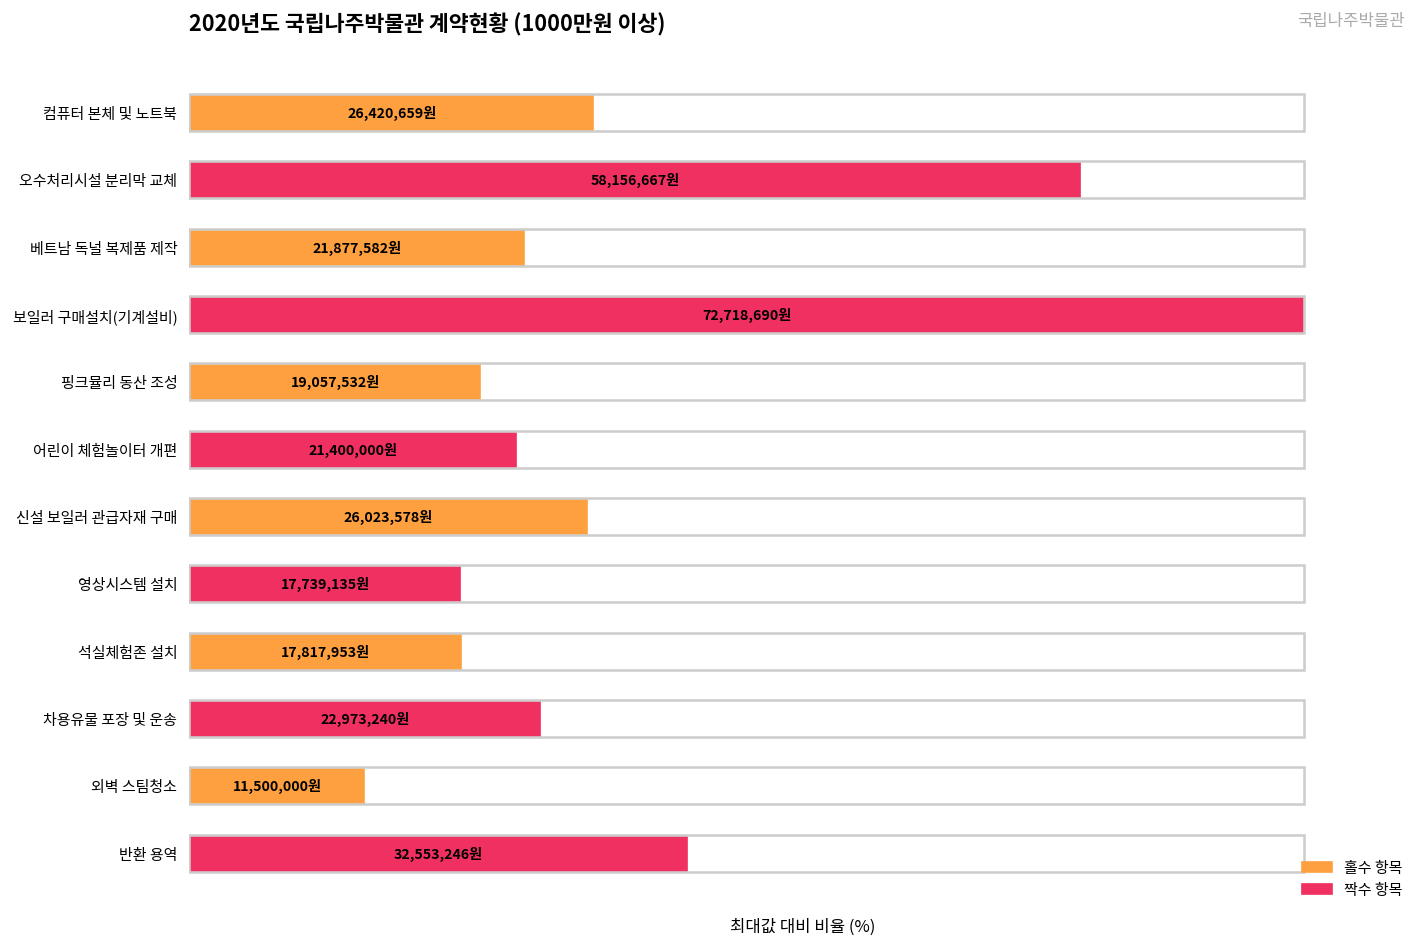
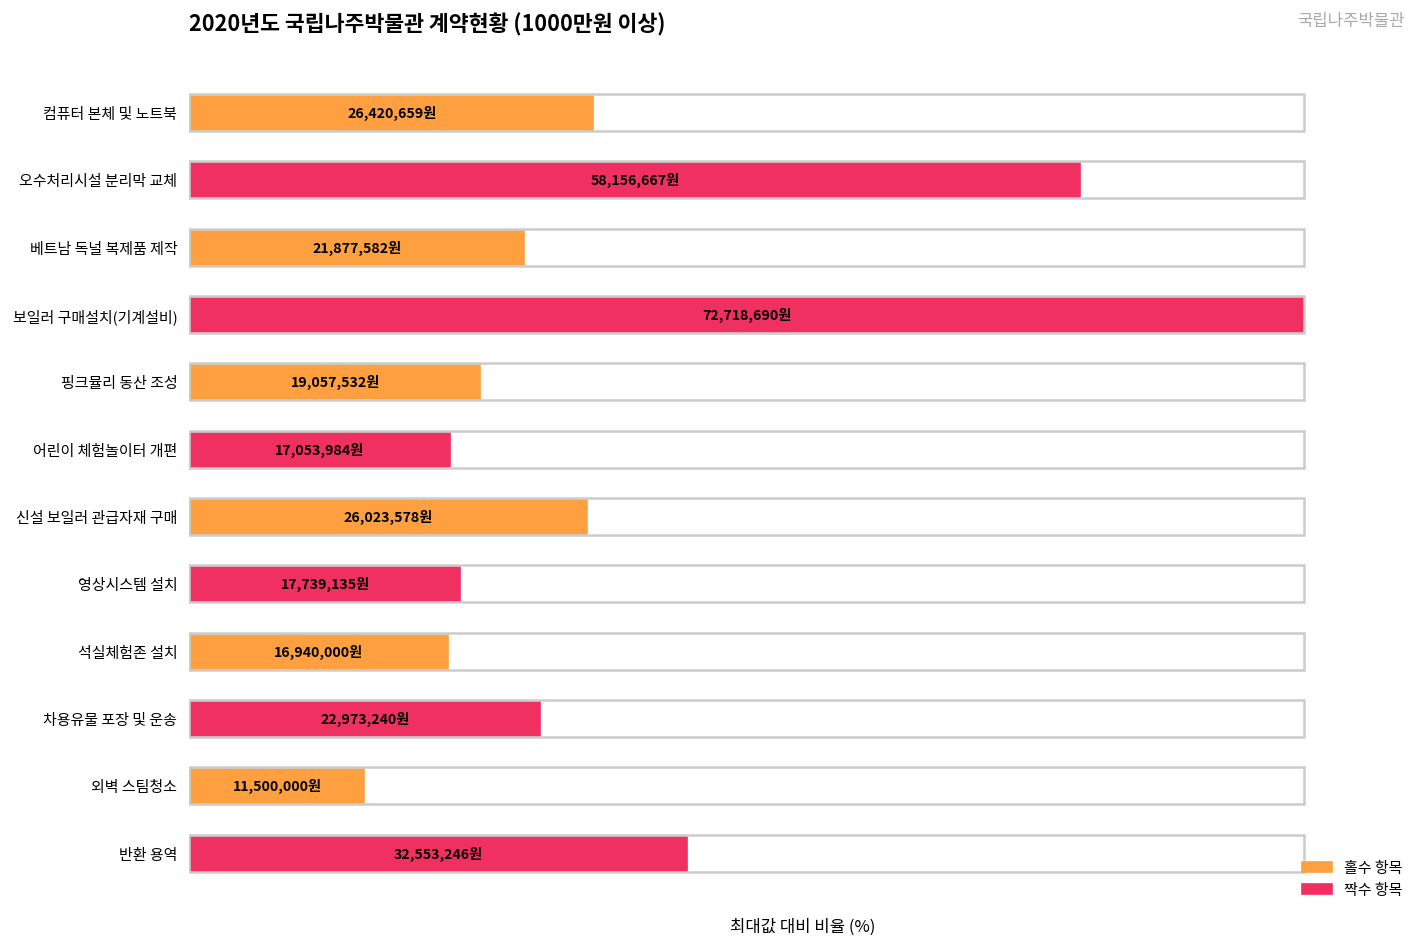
어린이 체험놀이터 개편: 21,400,000원 -> 17,053,984원
석실체험존 설치: 17,817,953원 -> 16,940,000원
